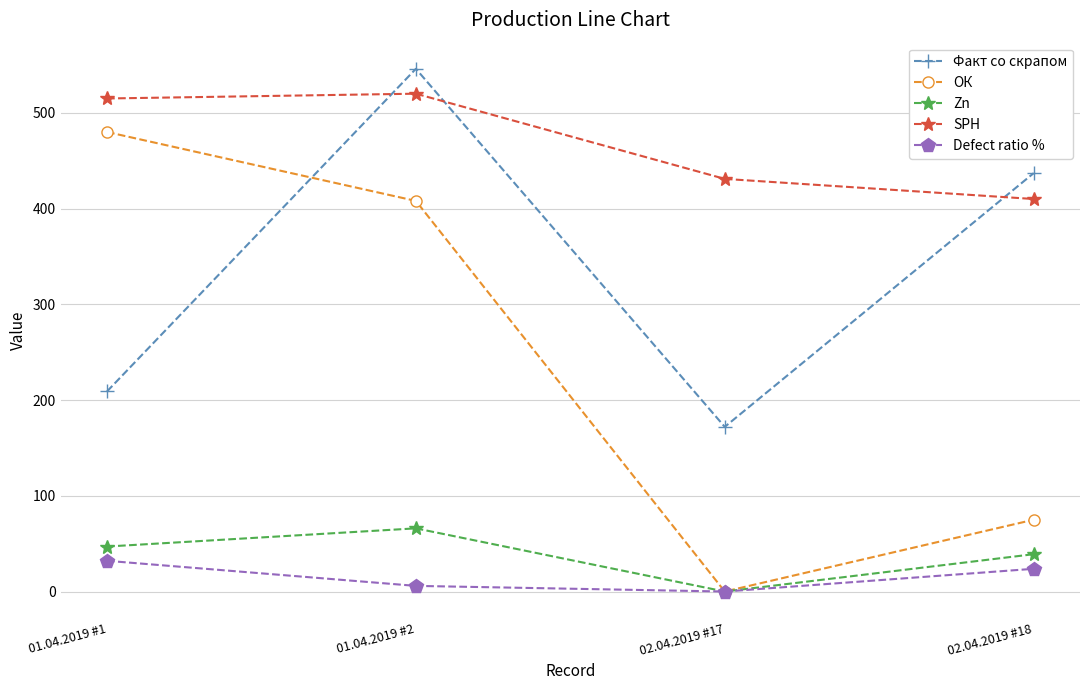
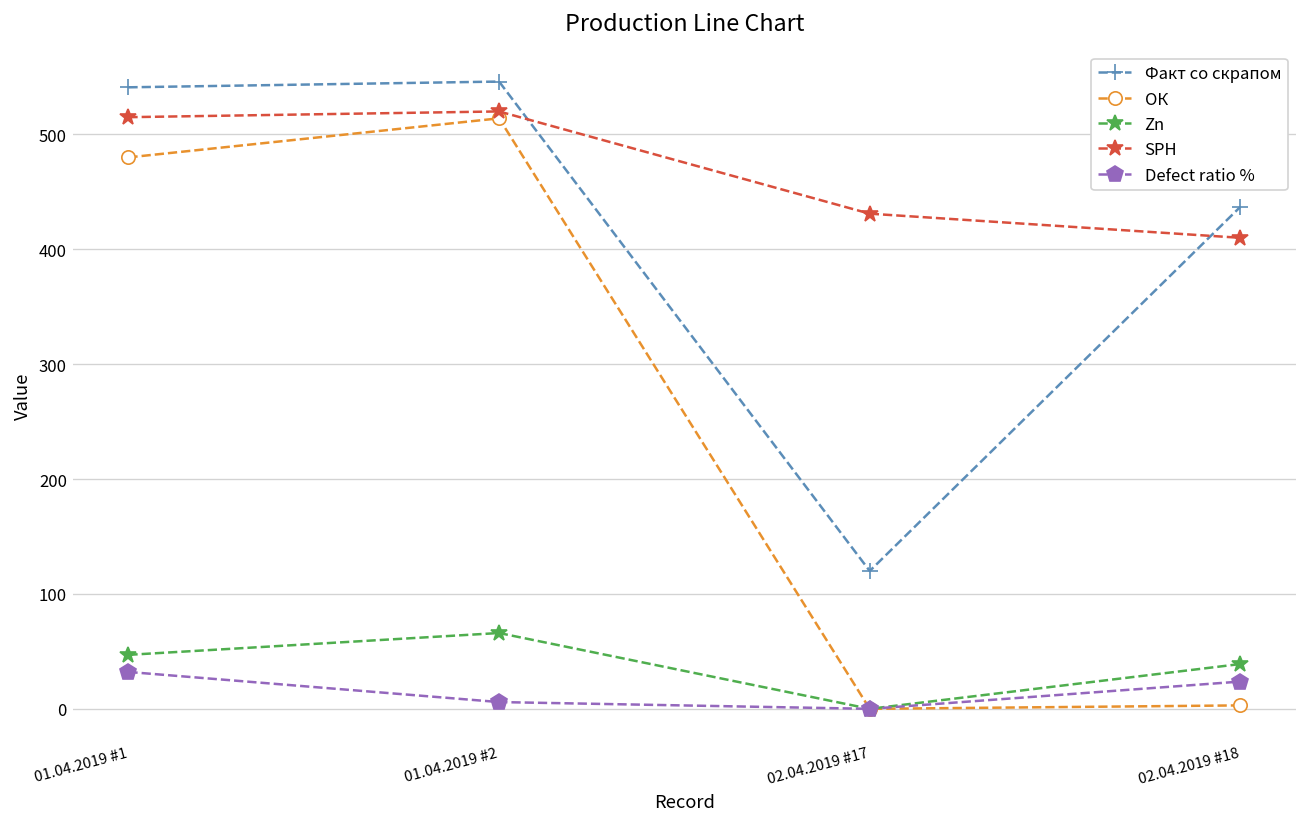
Факт со скрапом, 01.04.2019 #1: 210 -> 540
ОК, 01.04.2019 #2: 410 -> 510
Факт со скрапом, 02.04.2019 #17: 170 -> 120
ОК, 02.04.2019 #18: 80 -> 0
